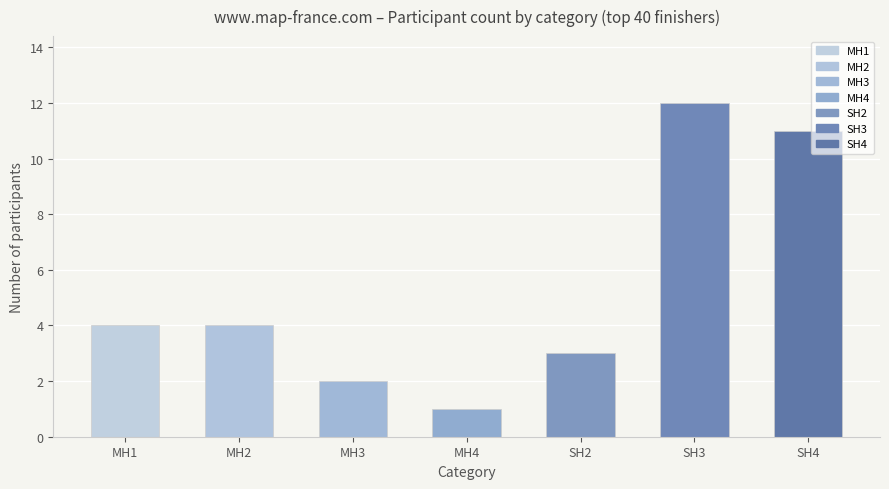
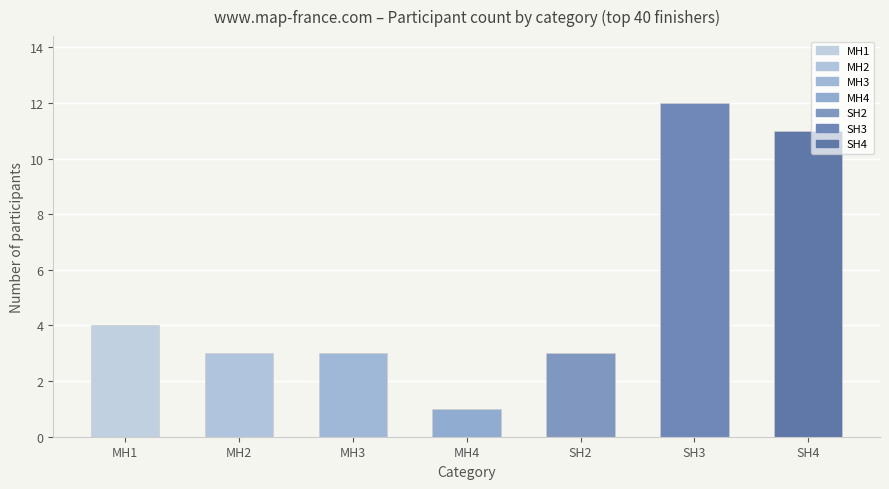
MH2: 4 -> 3
MH3: 2 -> 3
